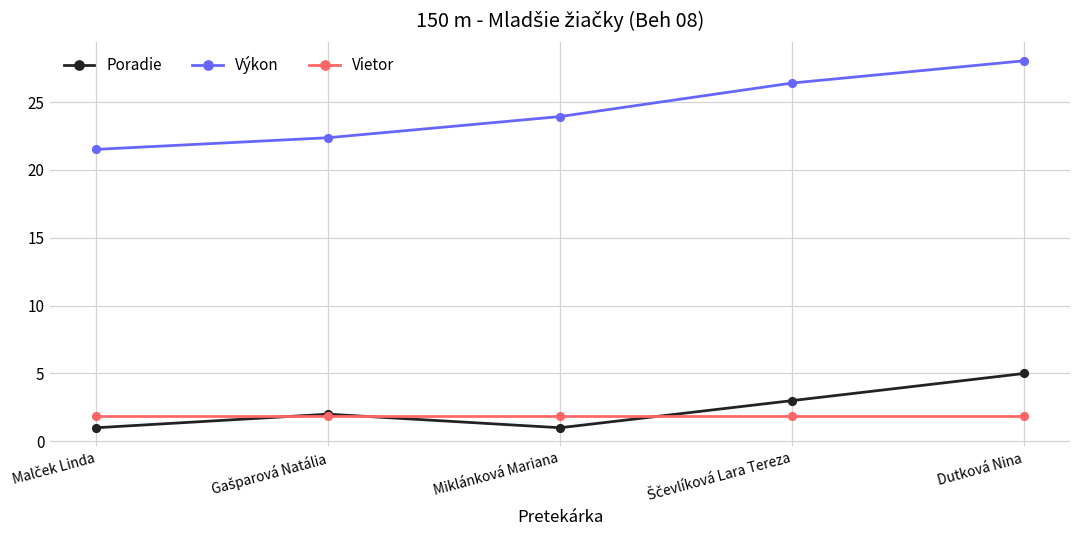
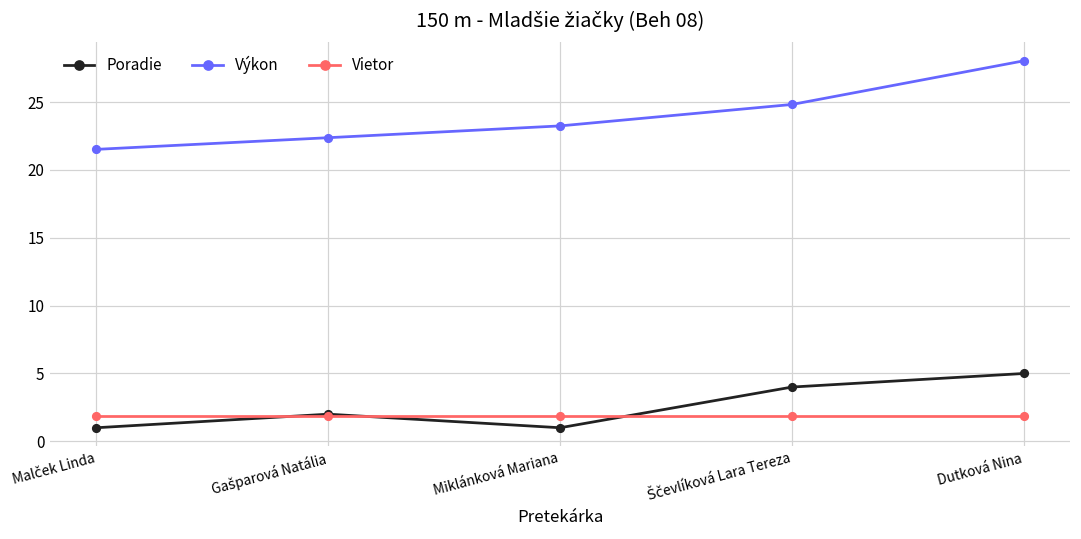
Výkon, Miklánková Mariana: 23.9 -> 23.3
Poradie, Ščevlíková Lara Tereza: 3 -> 4
Výkon, Ščevlíková Lara Tereza: 26.4 -> 24.8
